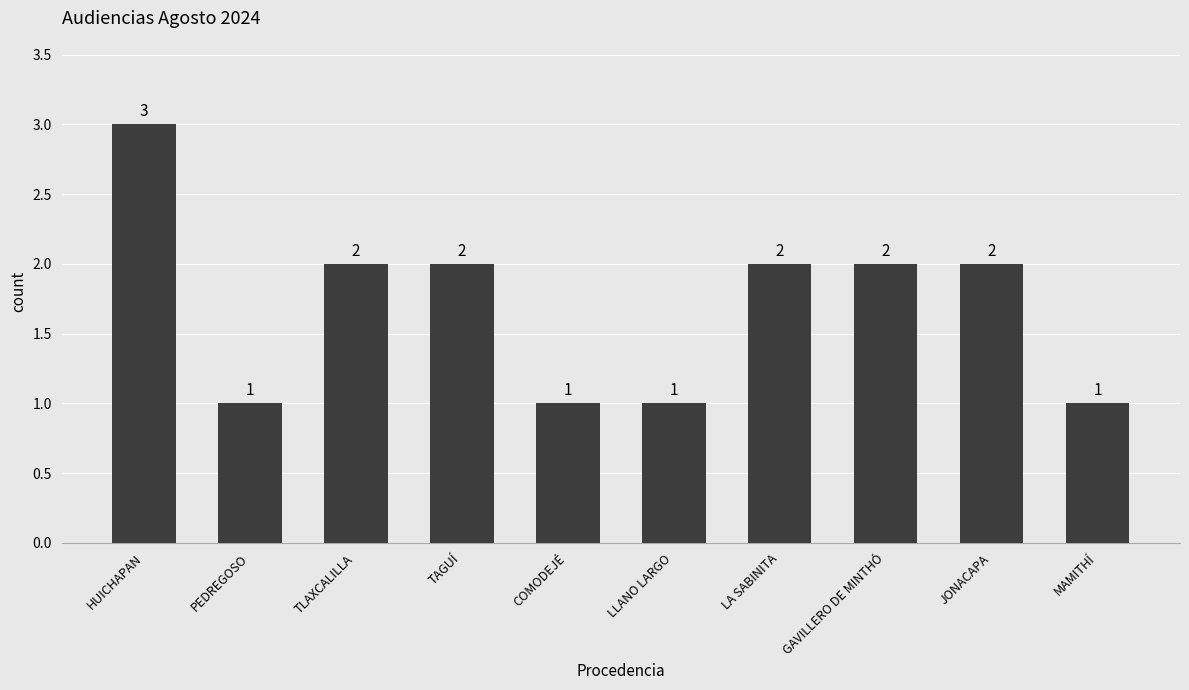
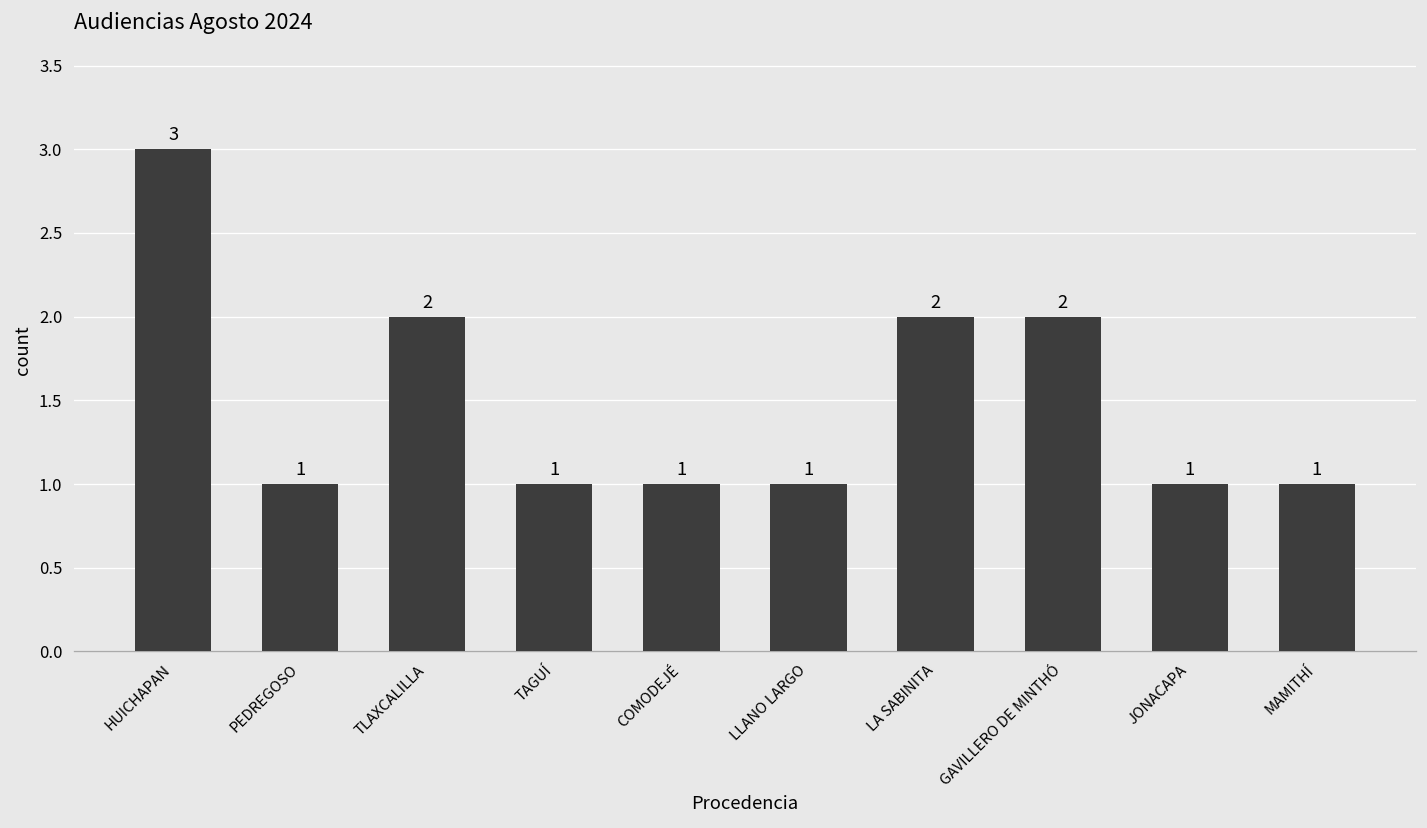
TAGUÍ: 2 -> 1
JONACAPA: 2 -> 1
